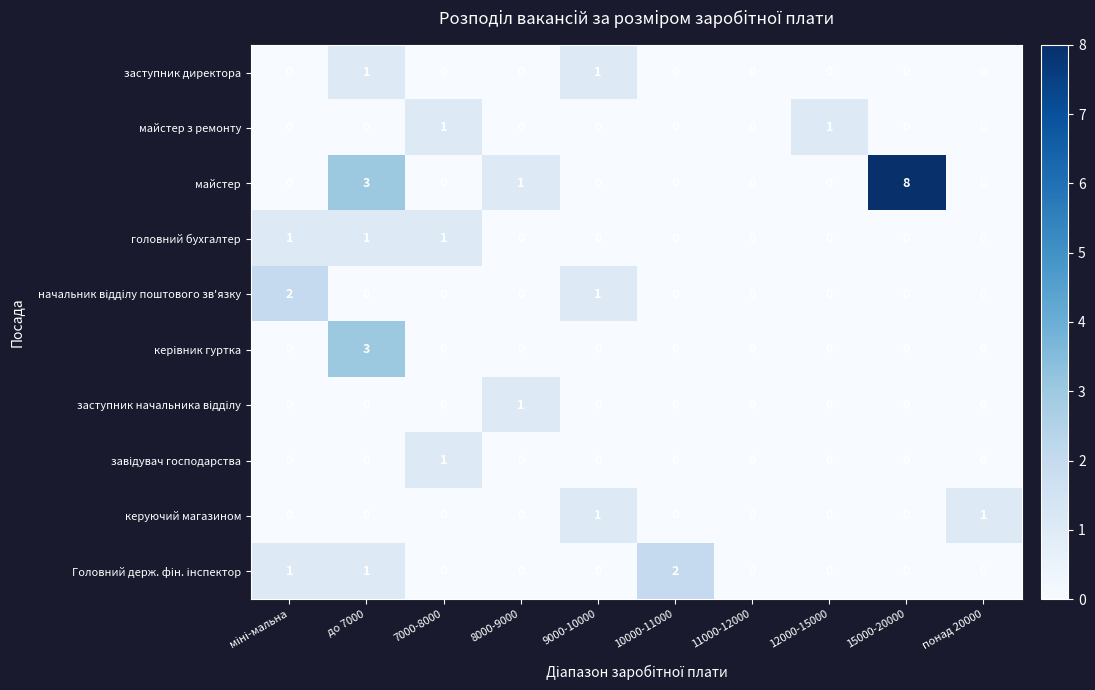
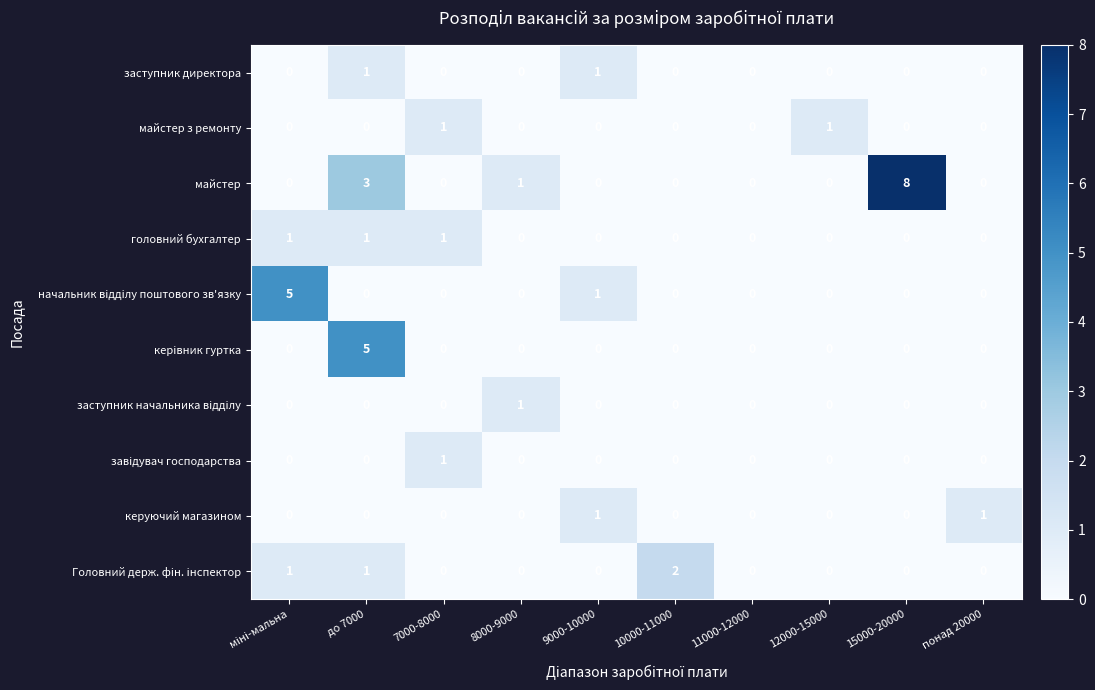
начальник відділу поштового зв'язку, міні-мальна: 2 -> 5
керівник гуртка, до 7000: 3 -> 5
